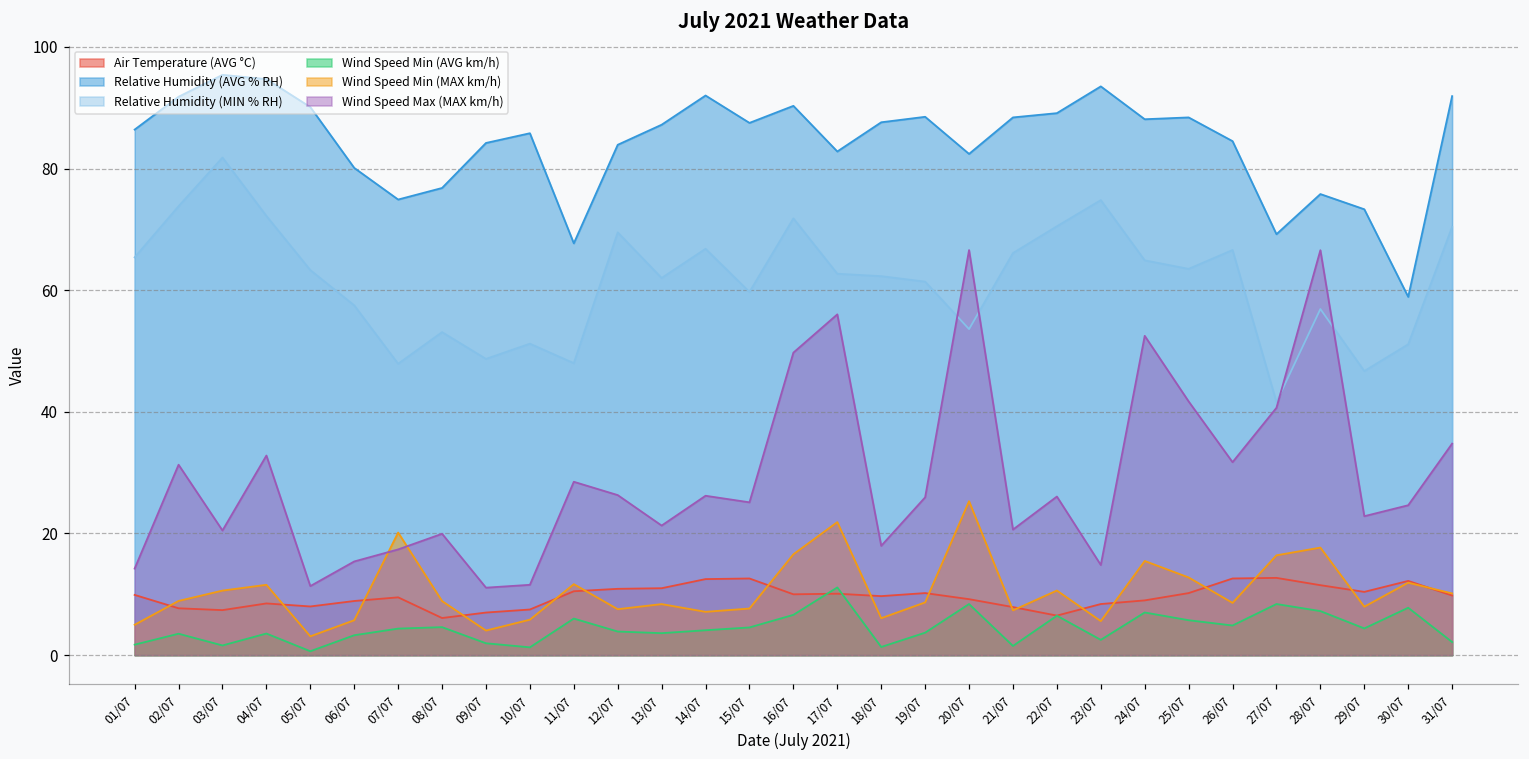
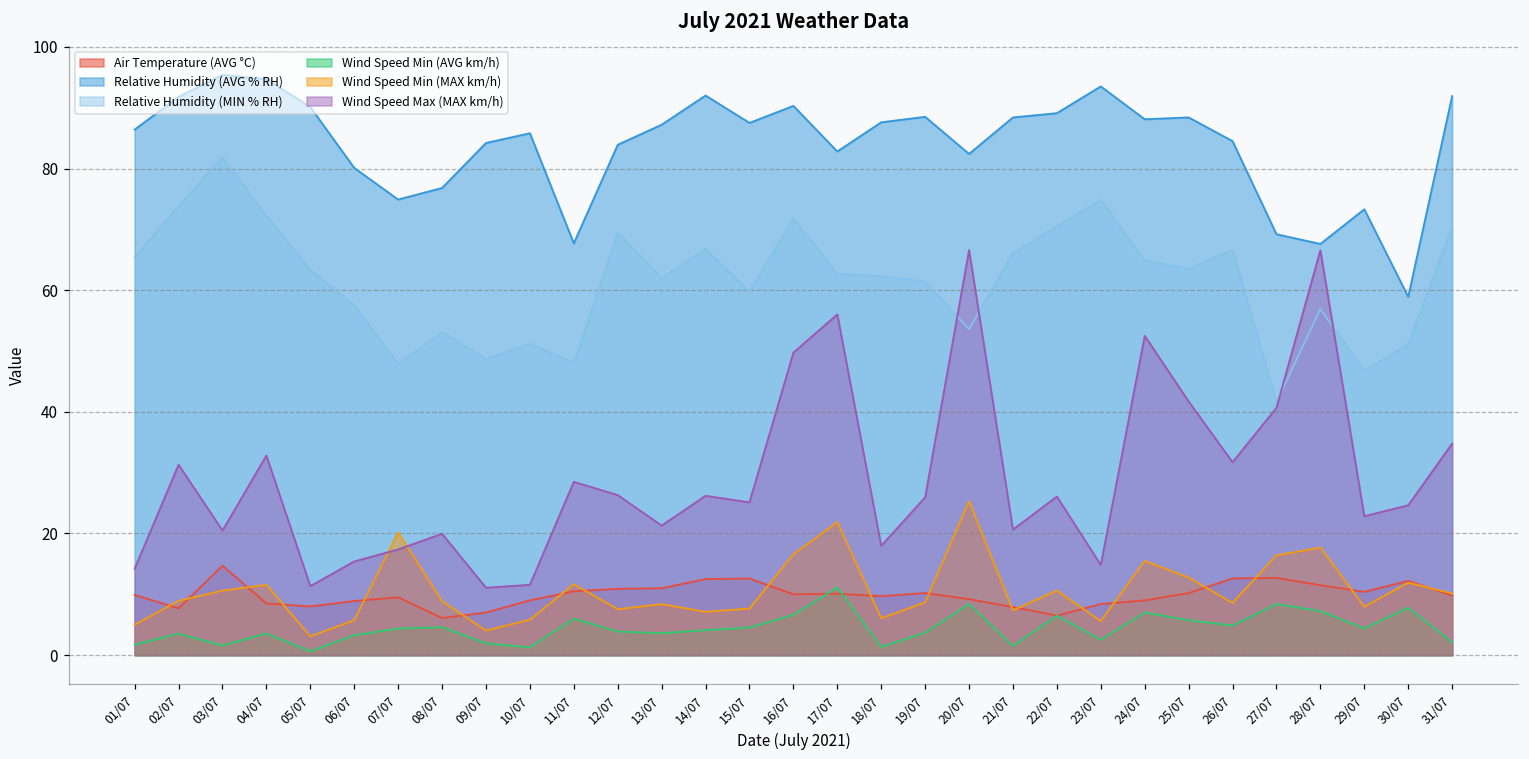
Air Temperature (AVG °C), 03/07: 7 -> 15
Air Temperature (AVG °C), 10/07: 8 -> 9
Relative Humidity (AVG % RH), 28/07: 76 -> 68
